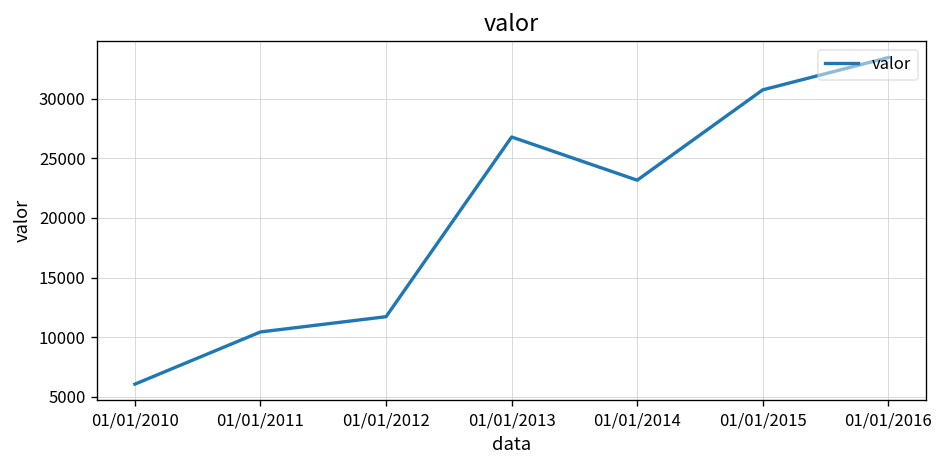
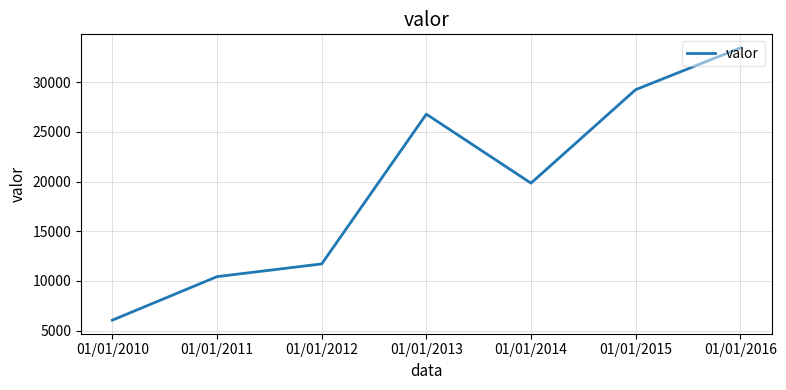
01/01/2014: 23000 -> 20000
01/01/2015: 31000 -> 29000
